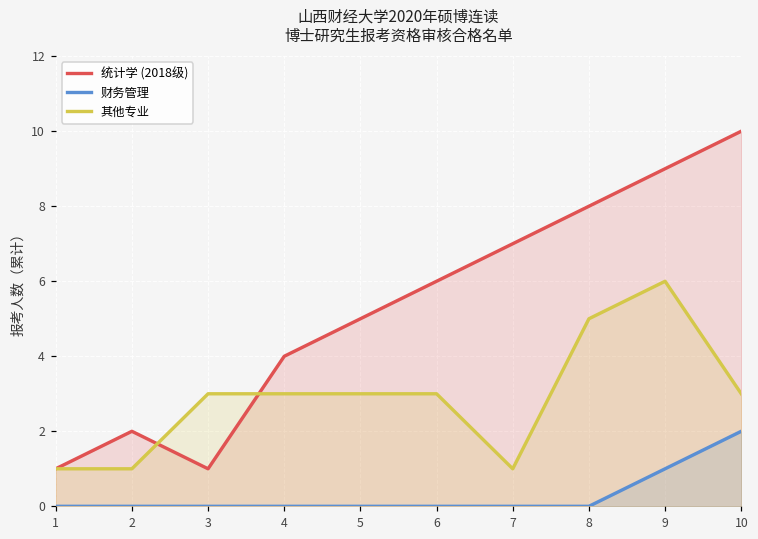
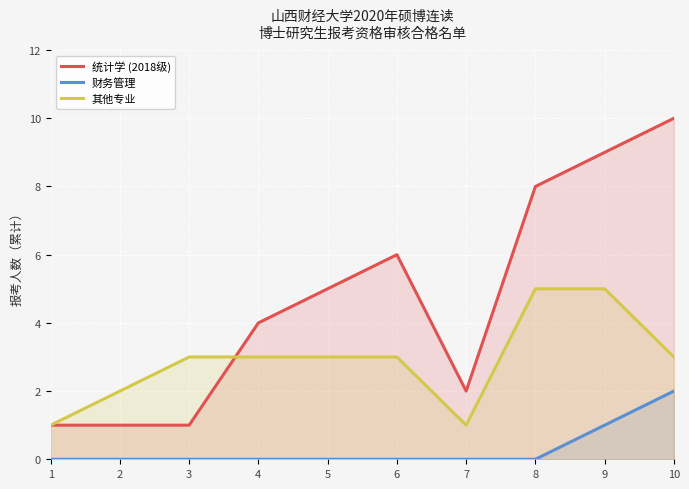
统计学 (2018级), 2: 2 -> 1
其他专业, 2: 1 -> 2
统计学 (2018级), 7: 7 -> 2
其他专业, 9: 6 -> 5
